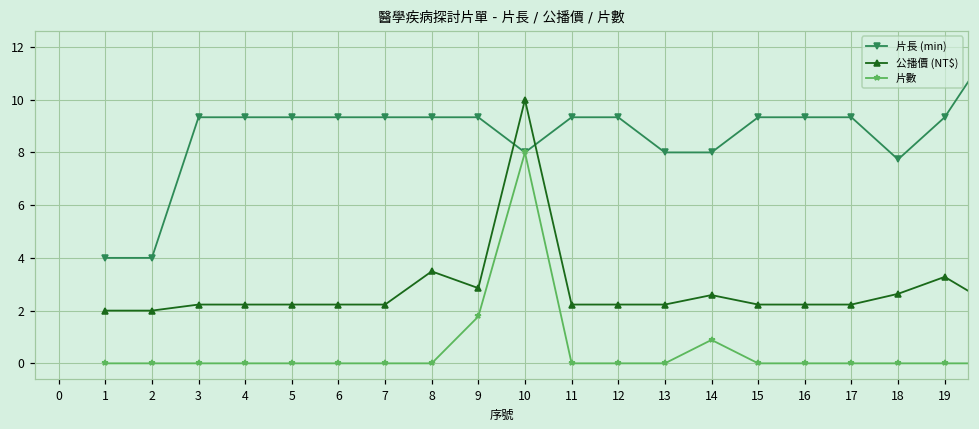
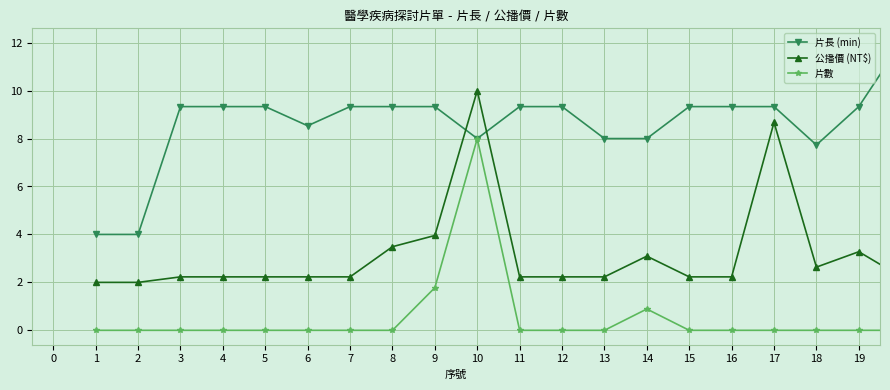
片長 (min), 6: 9.3 -> 8.5
公播價 (NT$), 9: 2.9 -> 4.0
公播價 (NT$), 14: 2.6 -> 3.1
公播價 (NT$), 17: 2.2 -> 8.7
